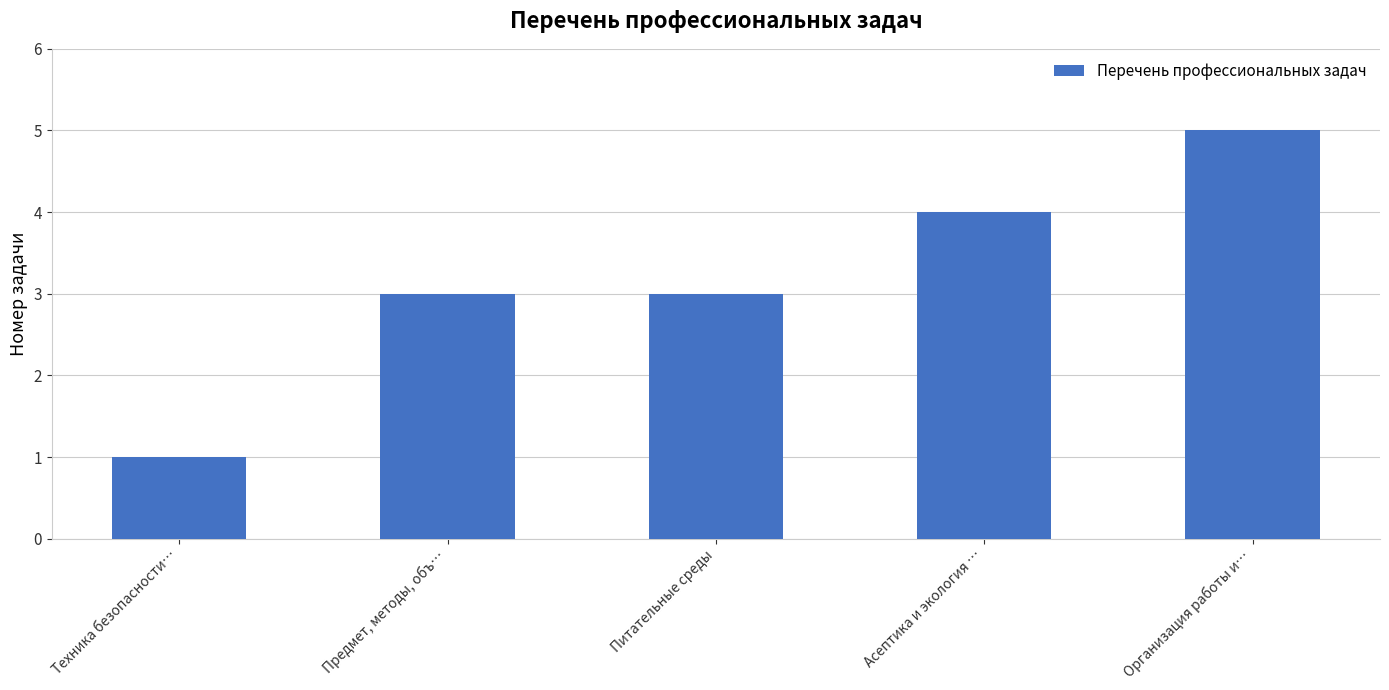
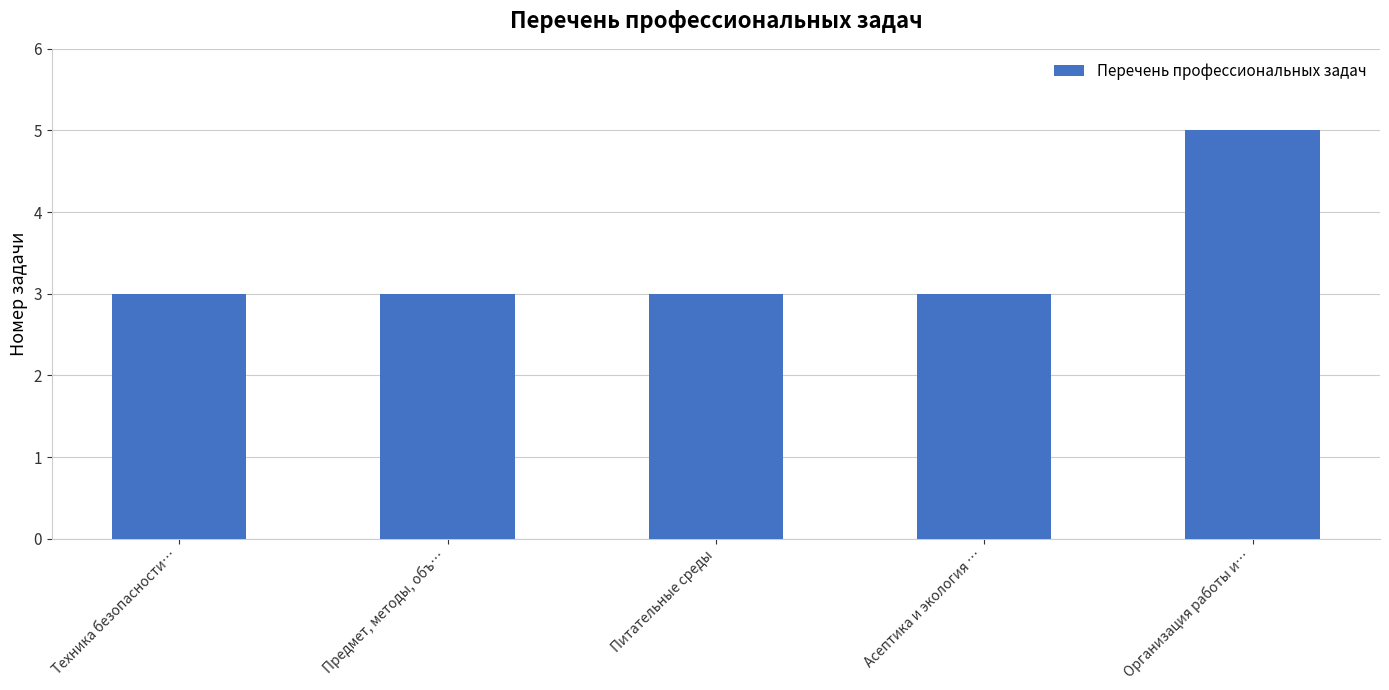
Техника безопасности…: 1 -> 3
Асептика и экология …: 4 -> 3
